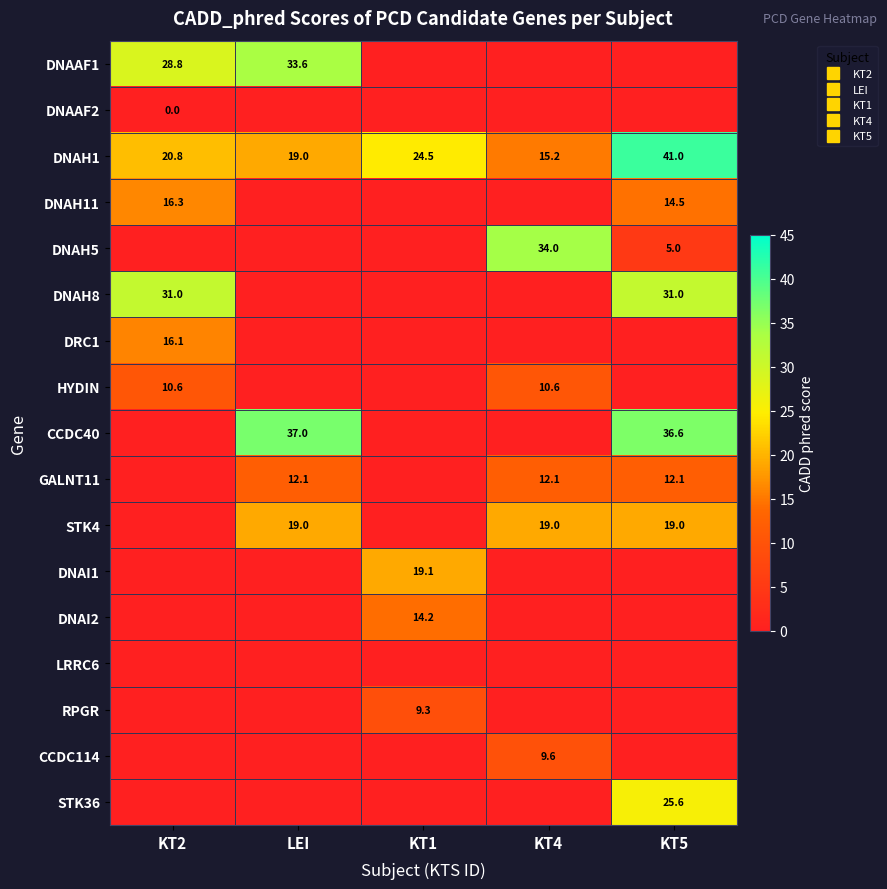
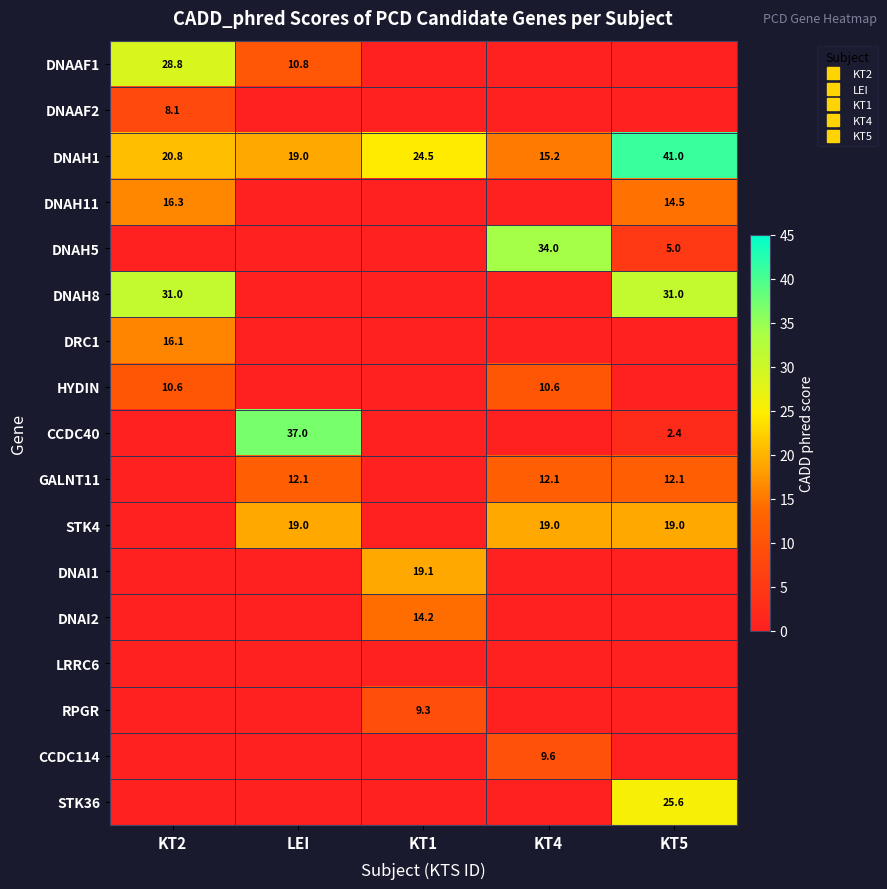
DNAAF1, LEI: 33.6 -> 10.8
DNAAF2, KT2: 0.0 -> 8.1
CCDC40, KT5: 36.6 -> 2.4
